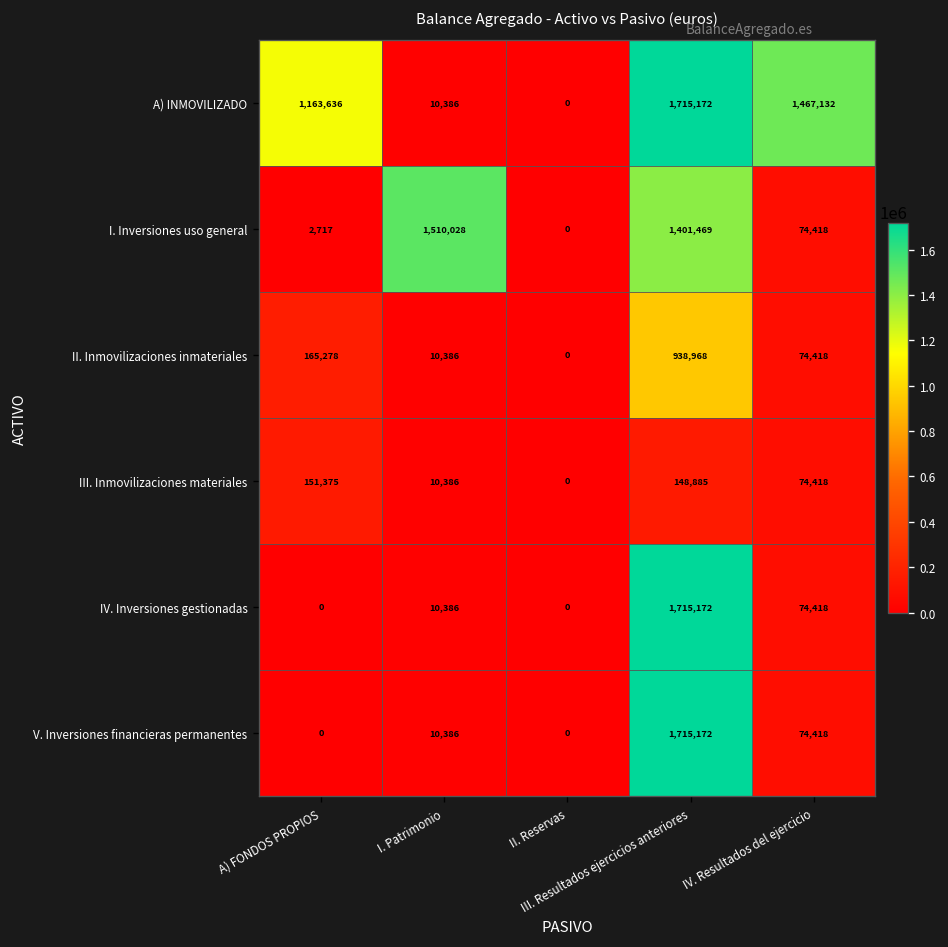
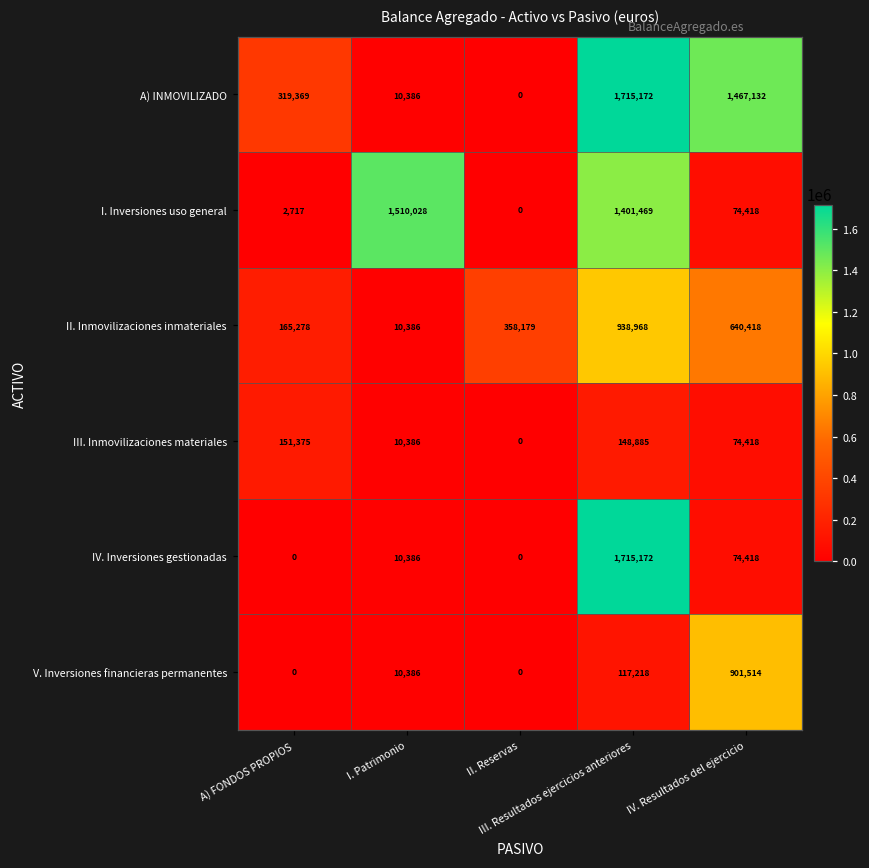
A) INMOVILIZADO, A) FONDOS PROPIOS: 1,163,636 -> 319,369
II. Inmovilizaciones inmateriales, II. Reservas: 0 -> 358,179
II. Inmovilizaciones inmateriales, IV. Resultados del ejercicio: 74,418 -> 640,418
V. Inversiones financieras permanentes, III. Resultados ejercicios anteriores: 1,715,172 -> 117,218
V. Inversiones financieras permanentes, IV. Resultados del ejercicio: 74,418 -> 901,514
